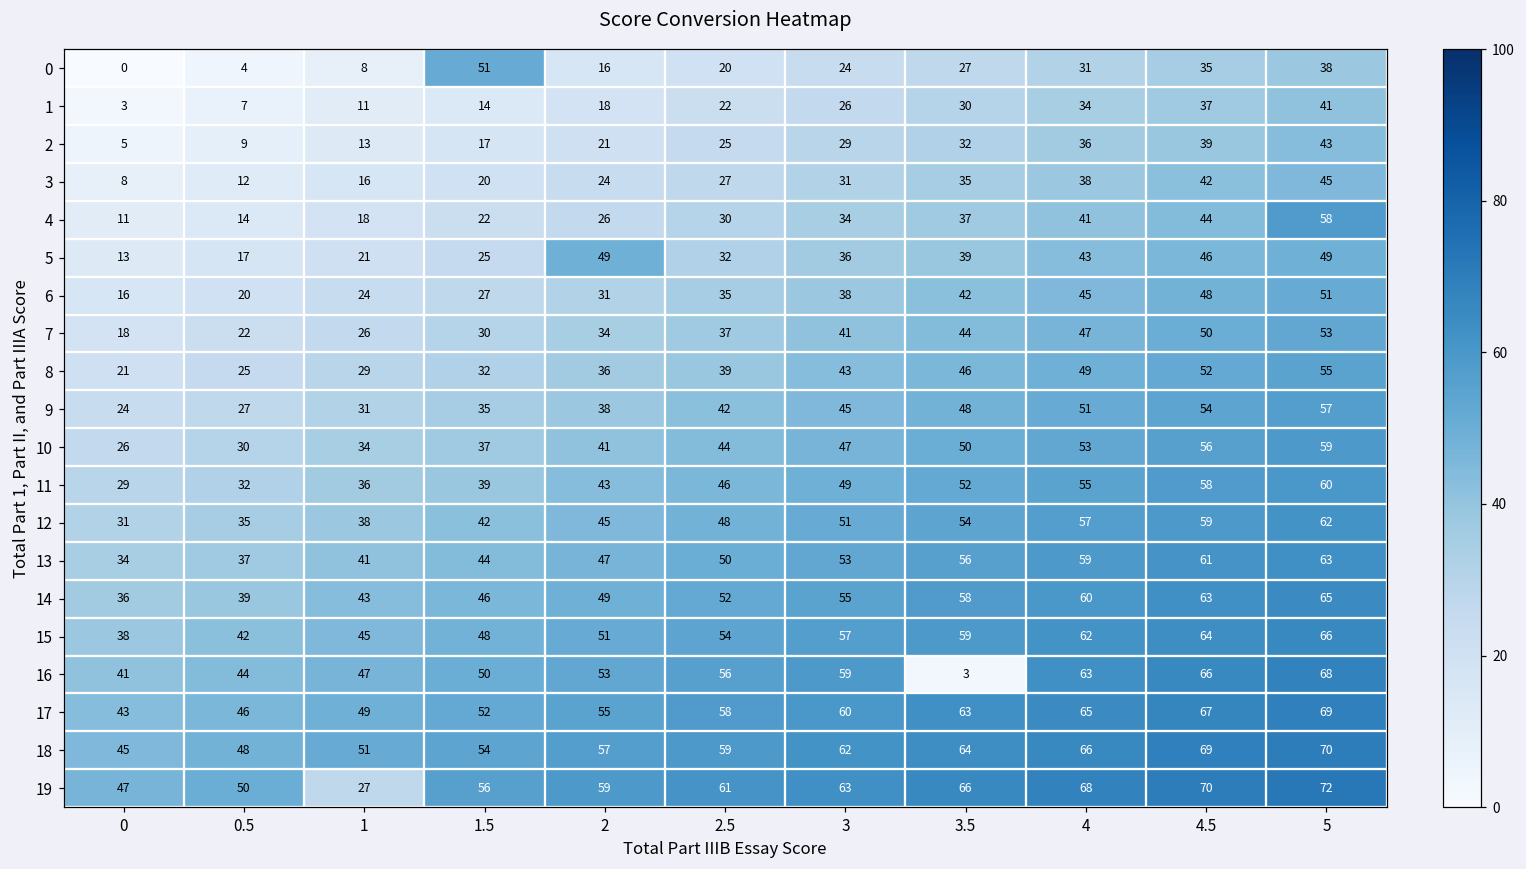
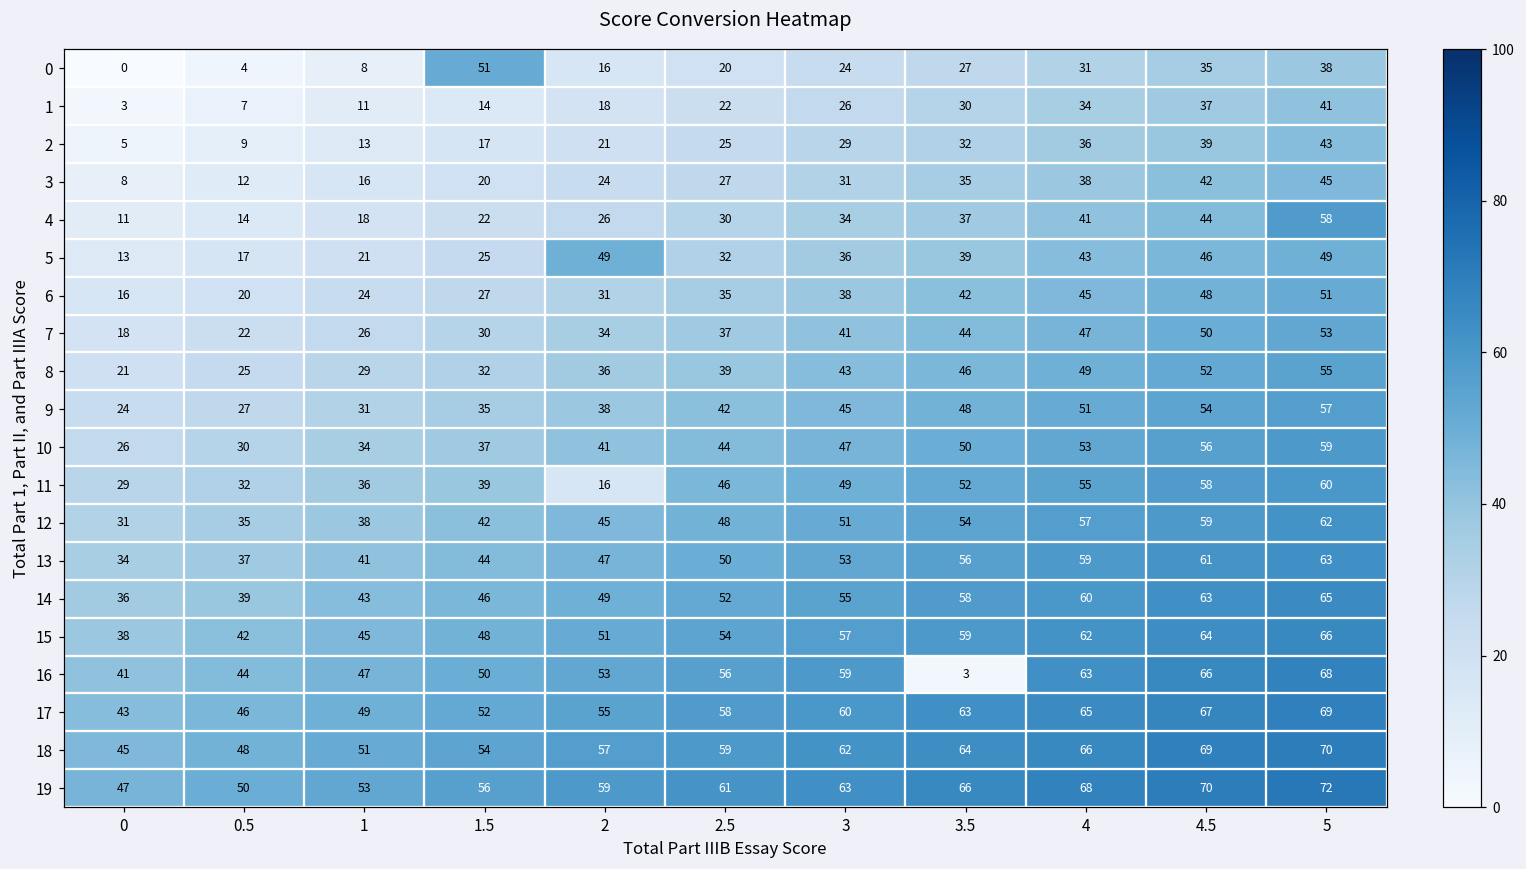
11, 2: 43 -> 16
19, 1: 27 -> 53
